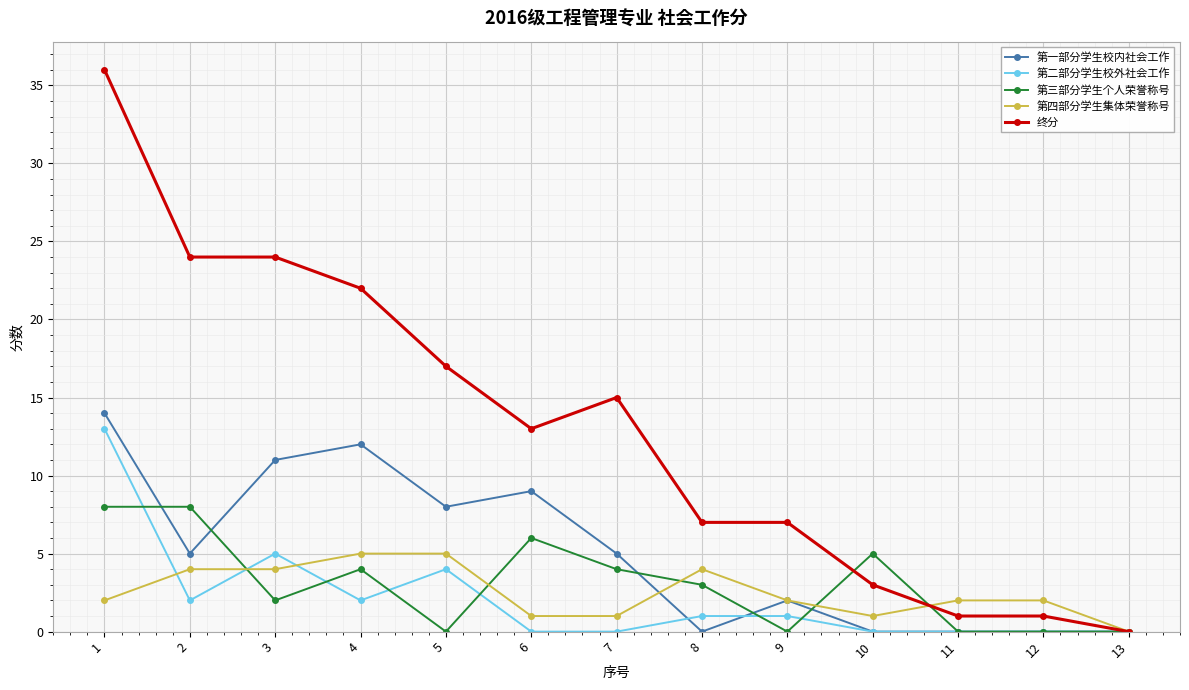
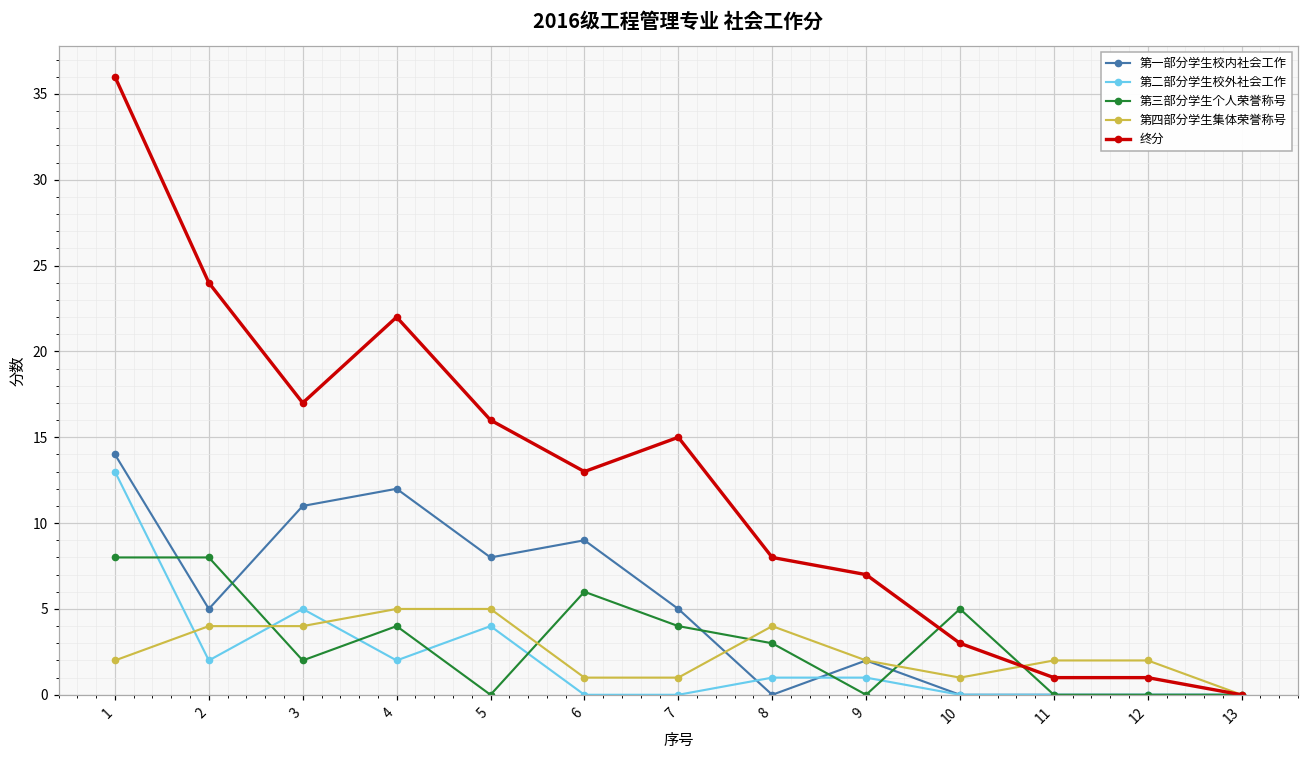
终分, 3: 24 -> 17
终分, 5: 17 -> 16
终分, 8: 7 -> 8
